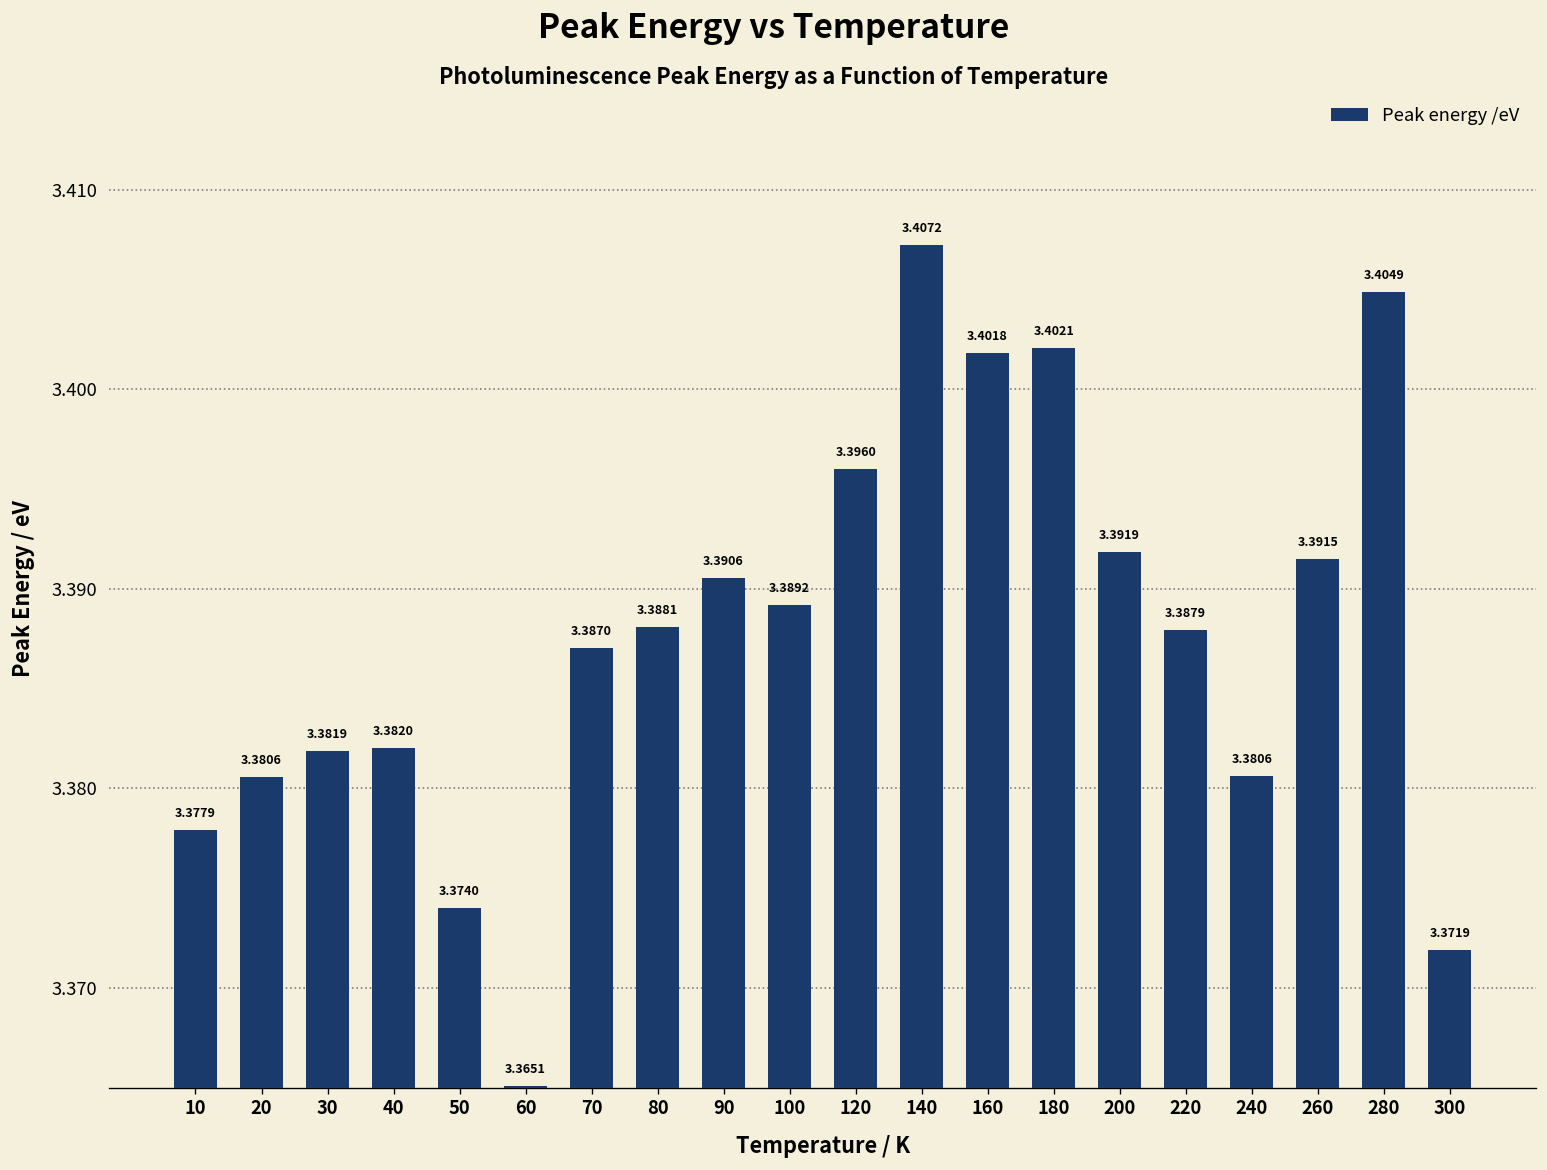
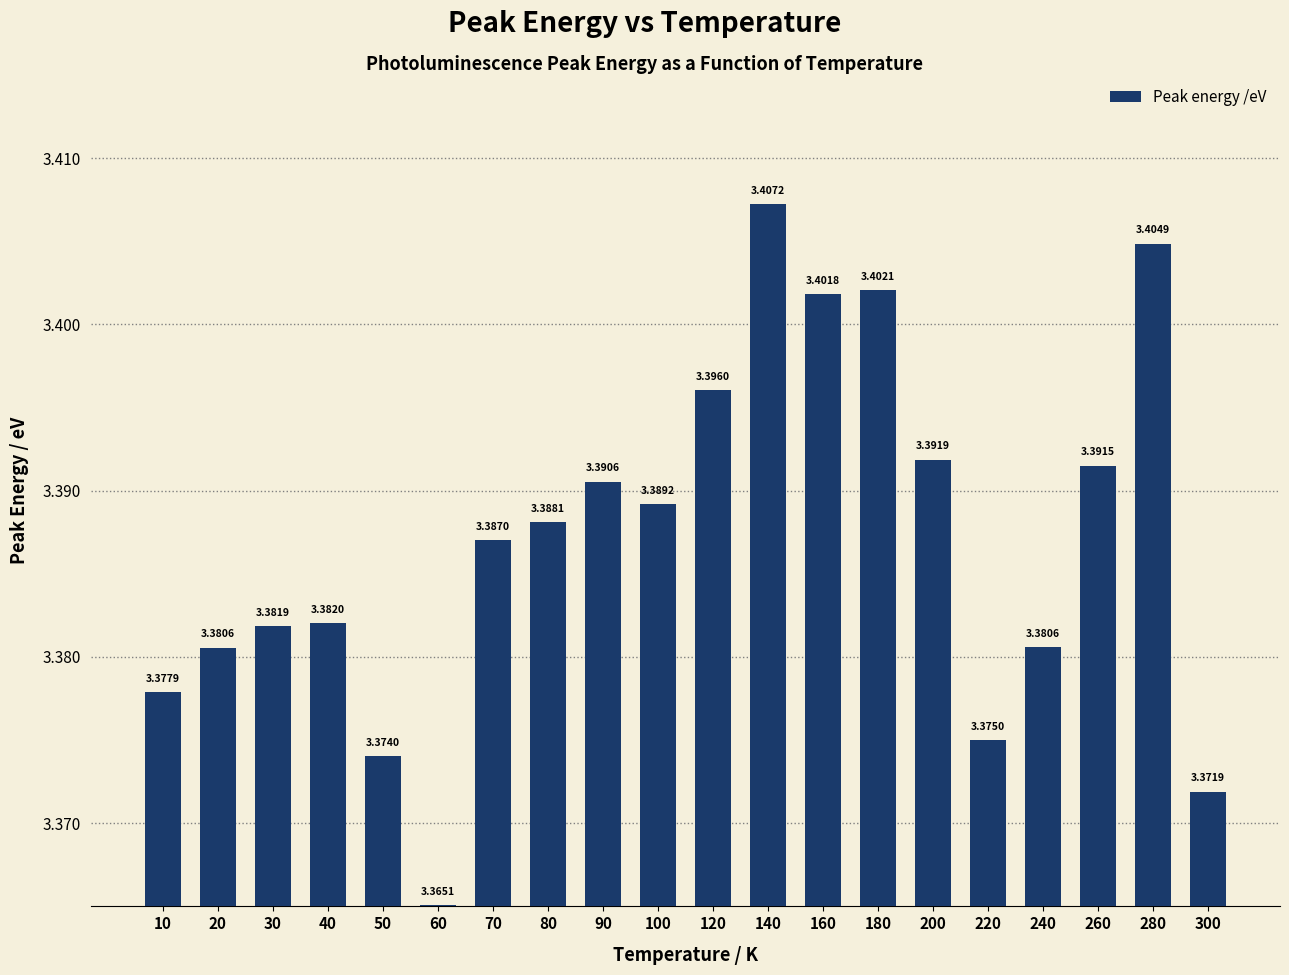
220: 3.3879 -> 3.3750
